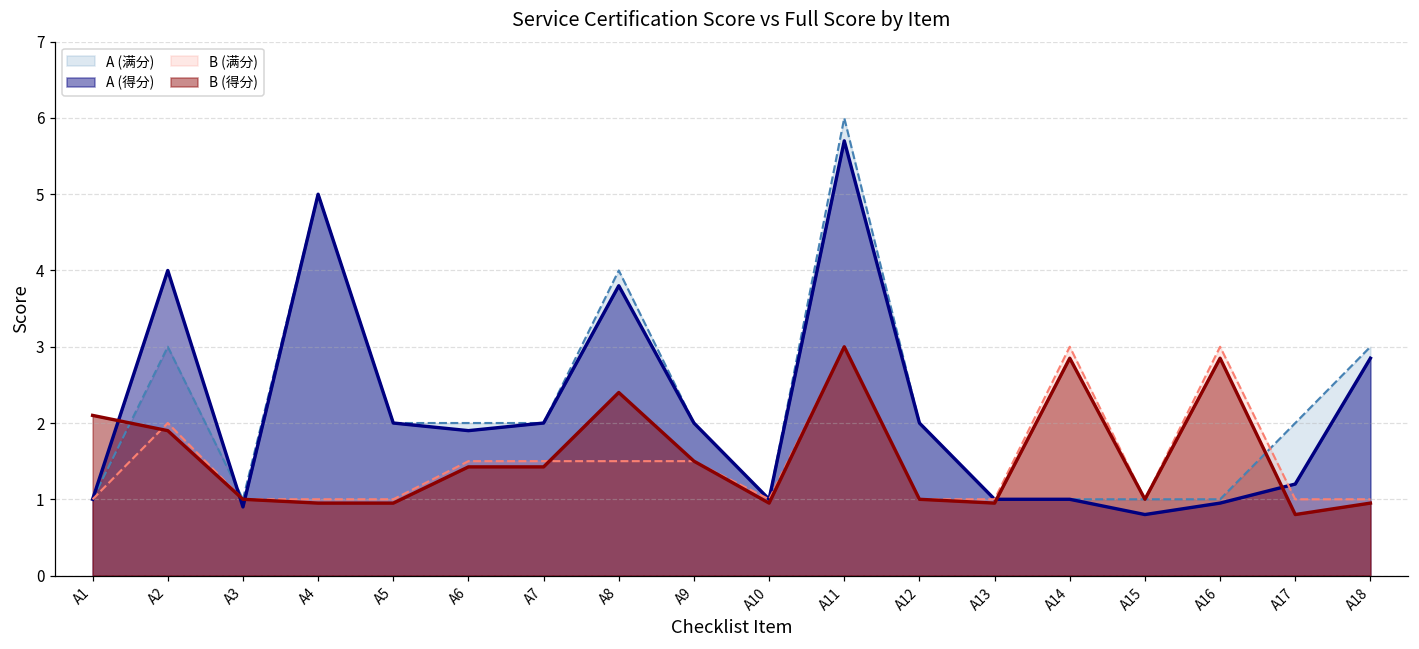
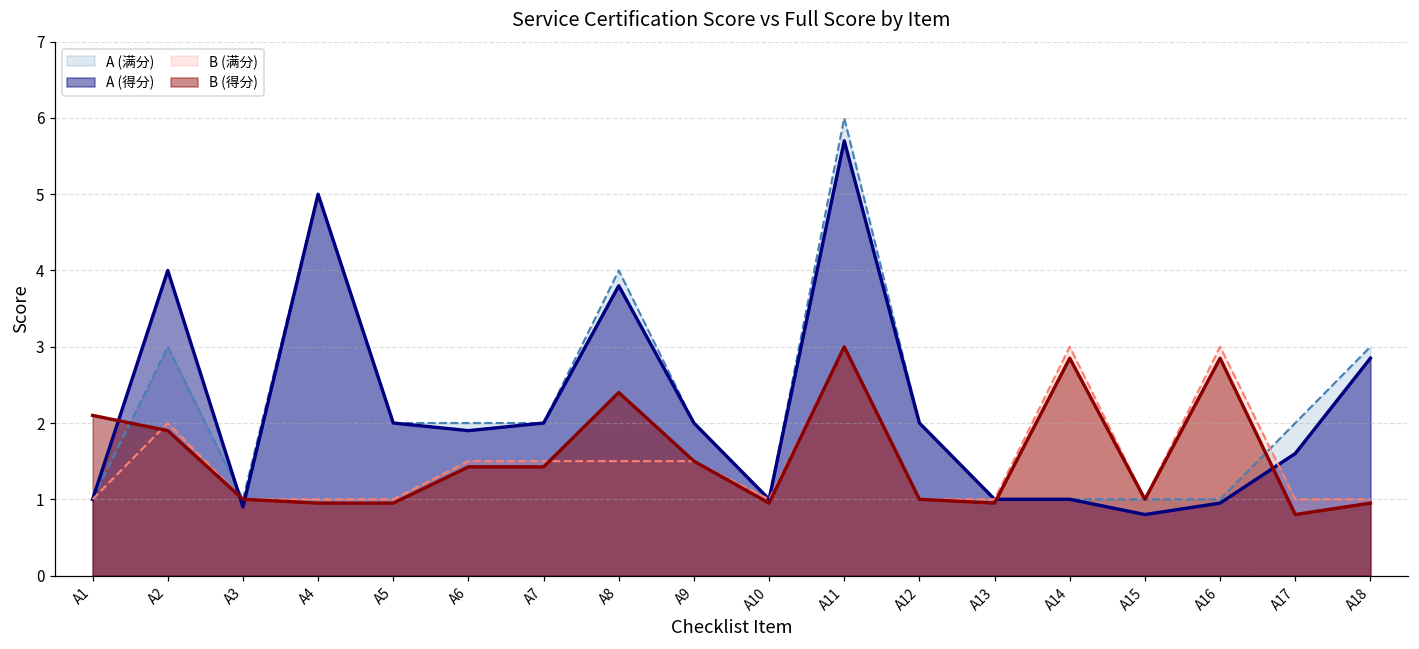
A (得分), A17: 1.2 -> 1.6
